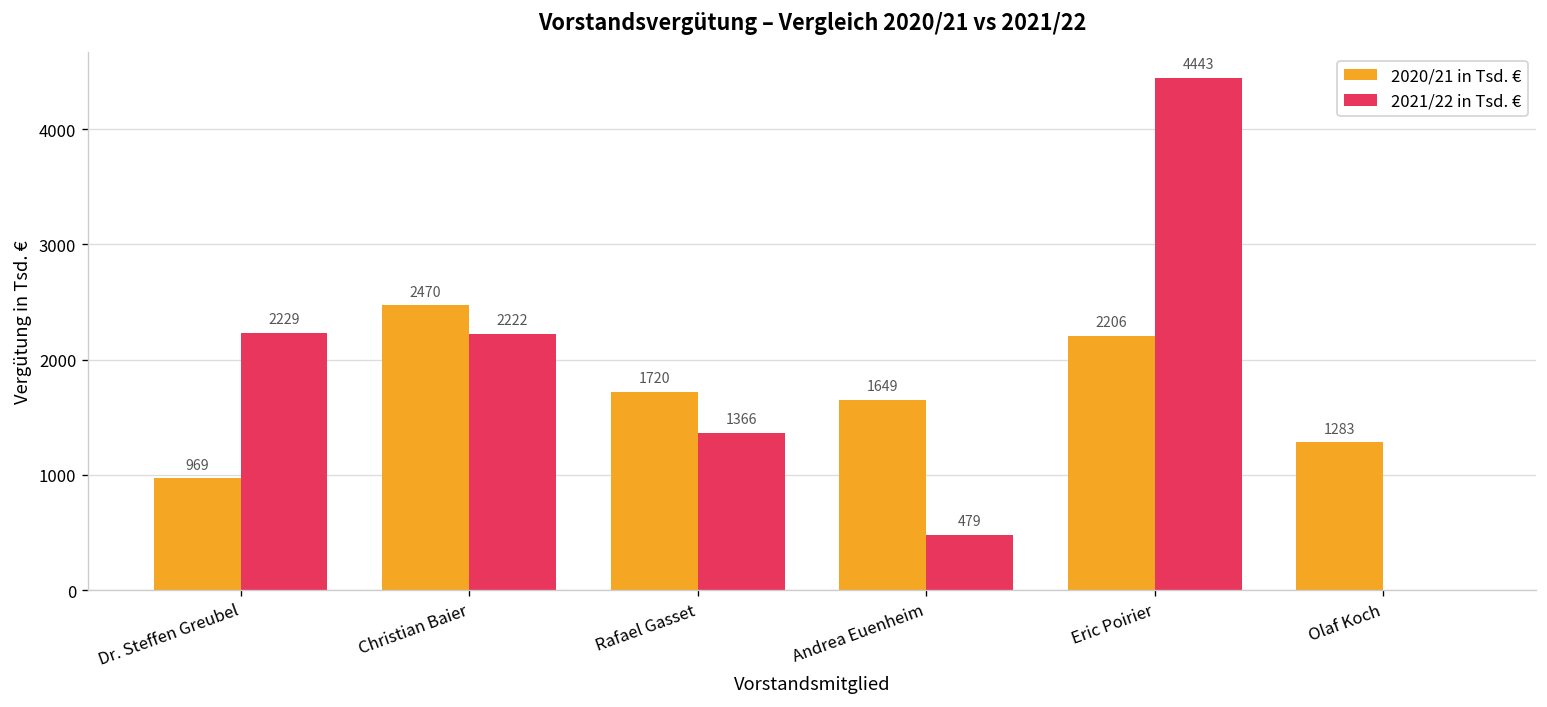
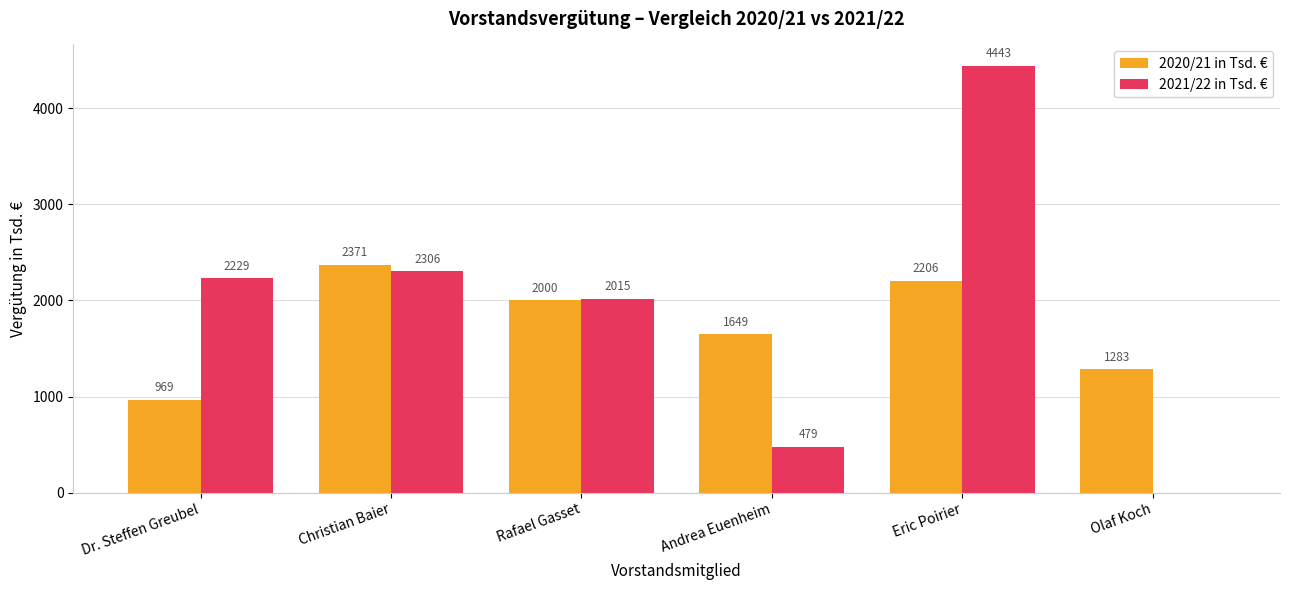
2020/21 in Tsd. €, Christian Baier: 2470 -> 2371
2021/22 in Tsd. €, Christian Baier: 2222 -> 2306
2020/21 in Tsd. €, Rafael Gasset: 1720 -> 2000
2021/22 in Tsd. €, Rafael Gasset: 1366 -> 2015
